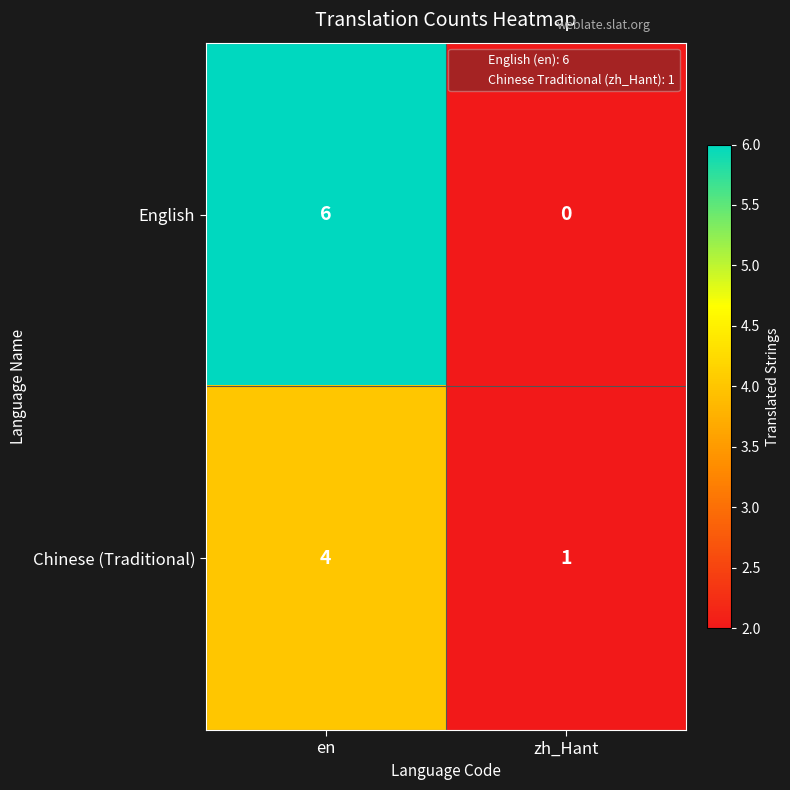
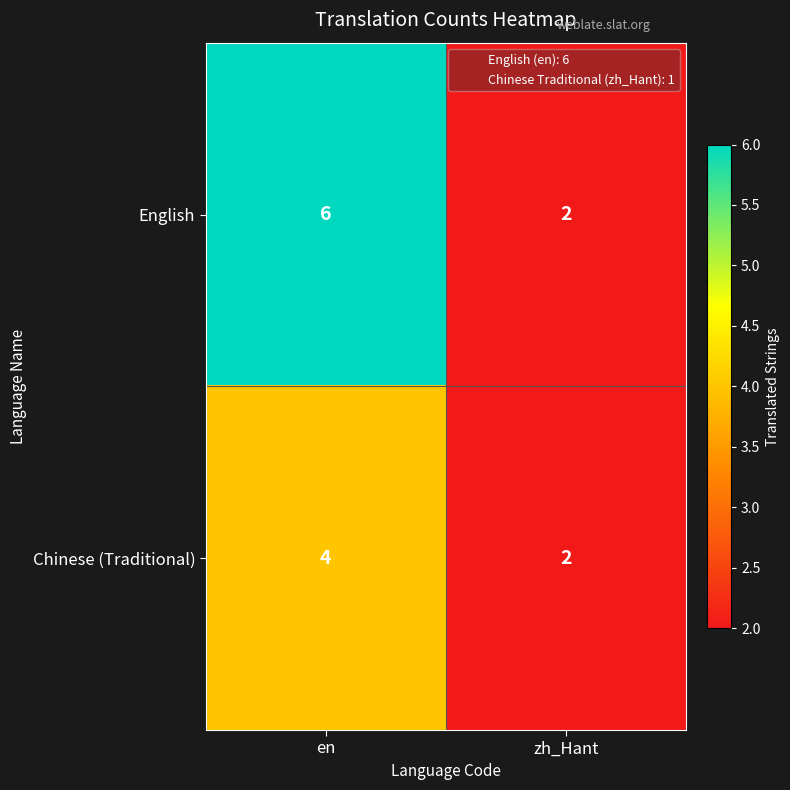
English, zh_Hant: 0 -> 2
Chinese (Traditional), zh_Hant: 1 -> 2
